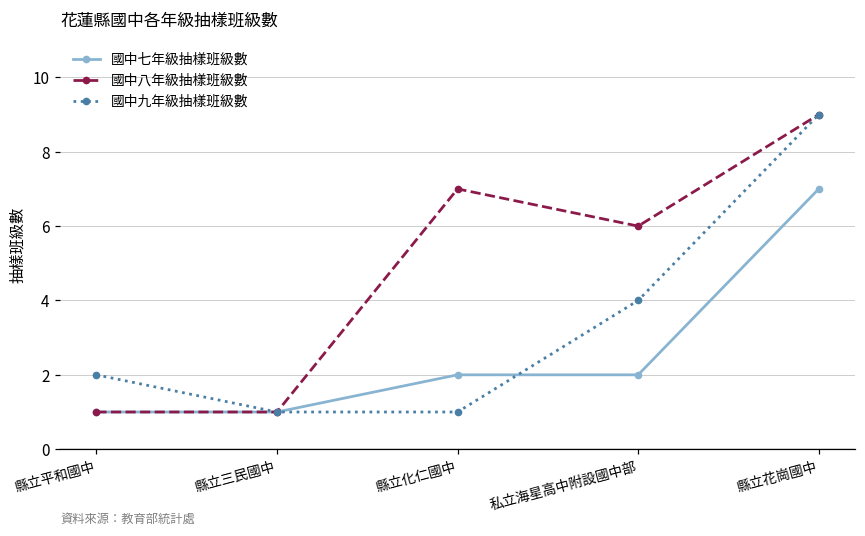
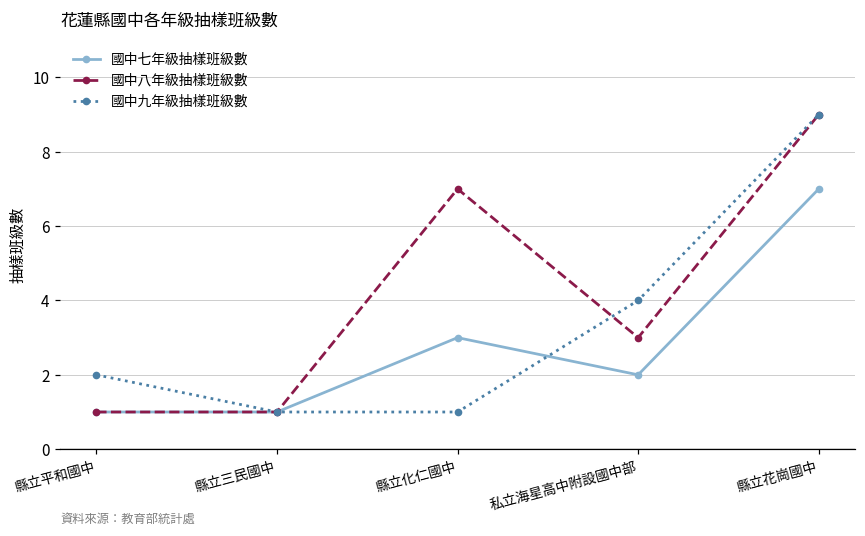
國中七年級抽樣班級數, 縣立化仁國中: 2 -> 3
國中八年級抽樣班級數, 私立海星高中附設國中部: 6 -> 3
